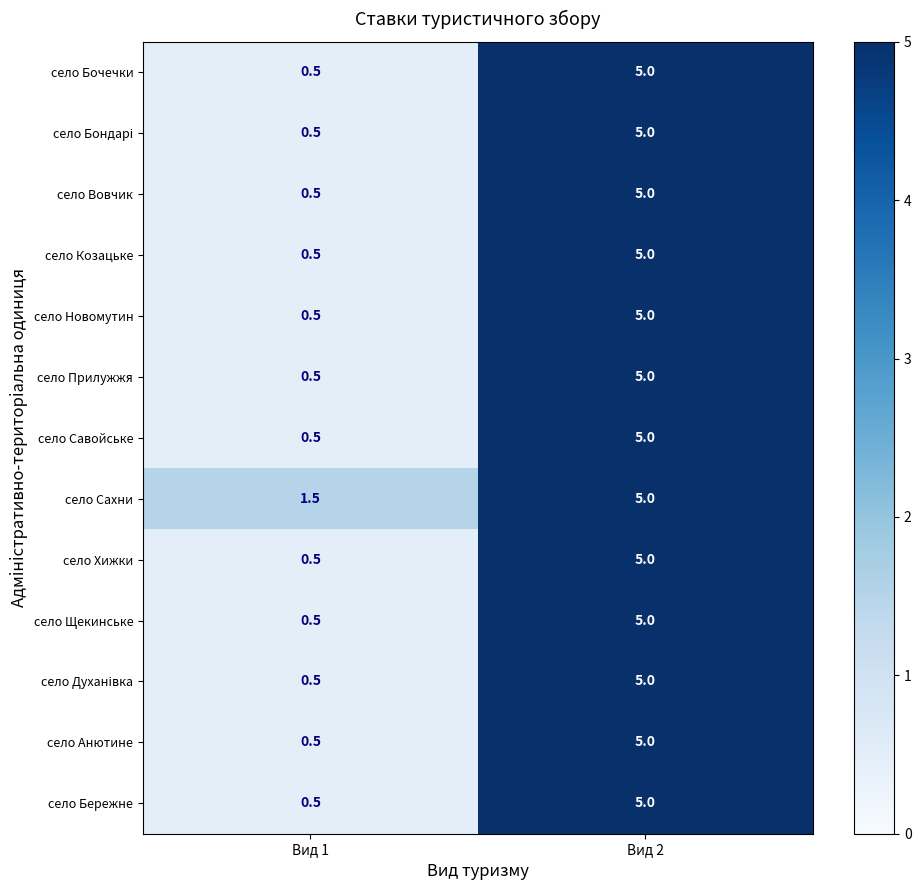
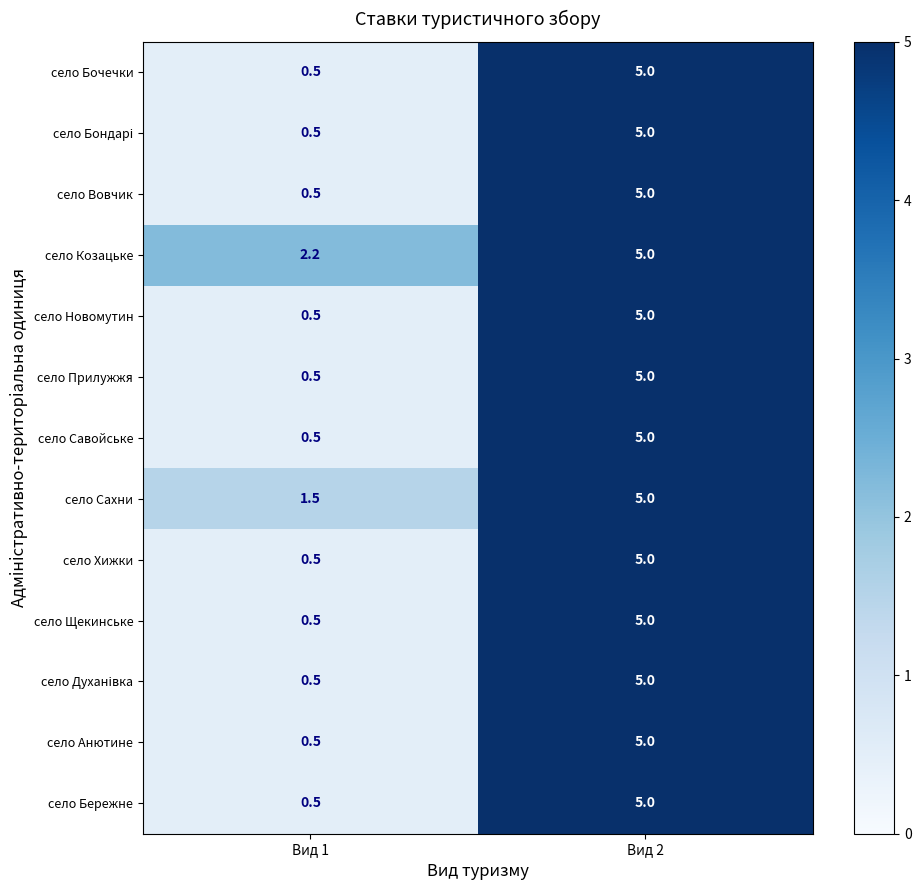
село Козацьке, Вид 1: 0.5 -> 2.2
